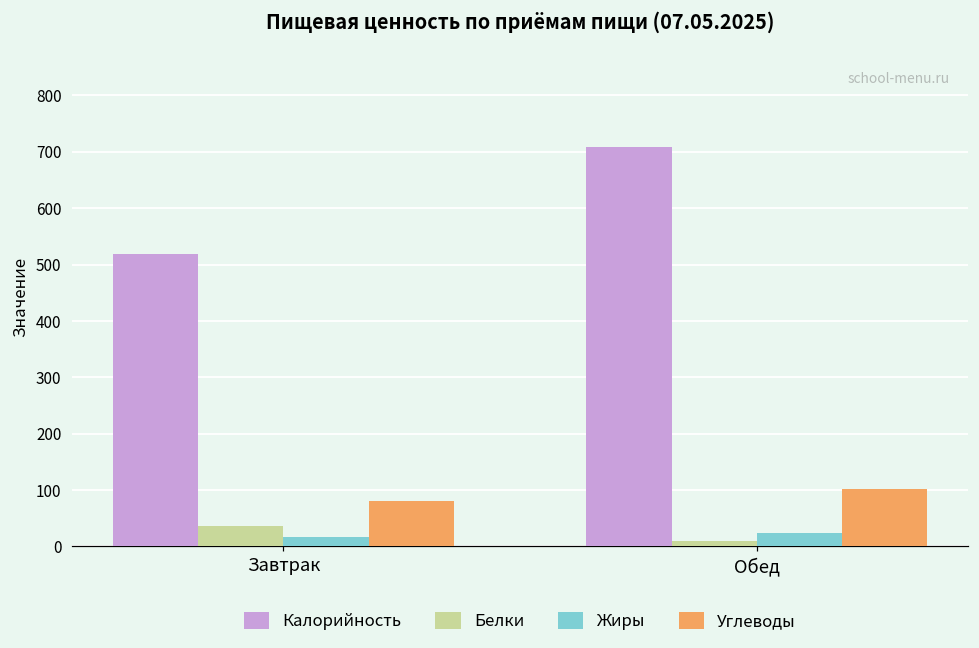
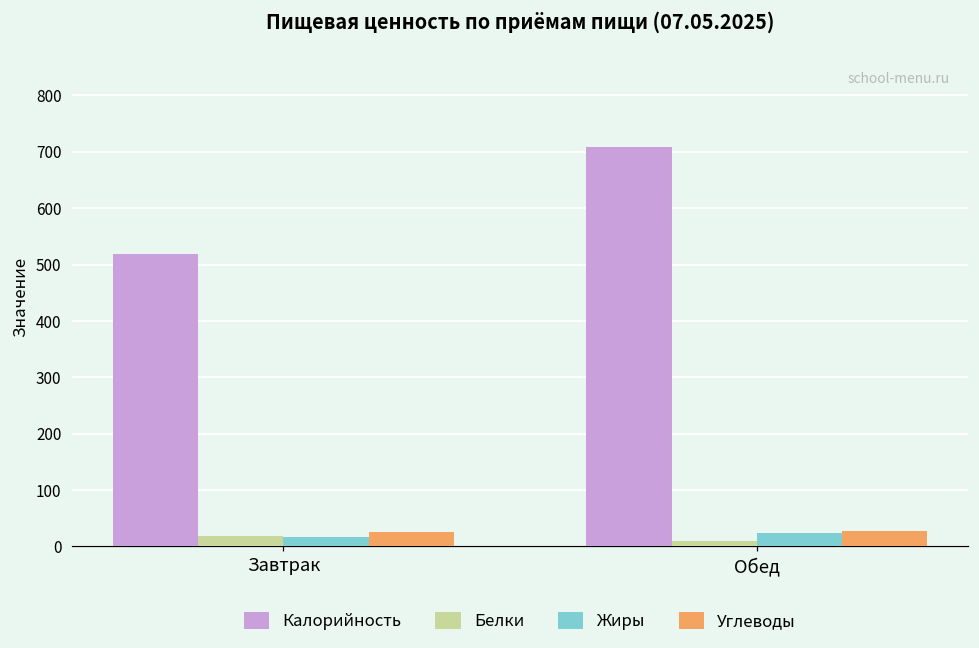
Белки, Завтрак: 40 -> 20
Углеводы, Завтрак: 80 -> 30
Углеводы, Обед: 100 -> 30
